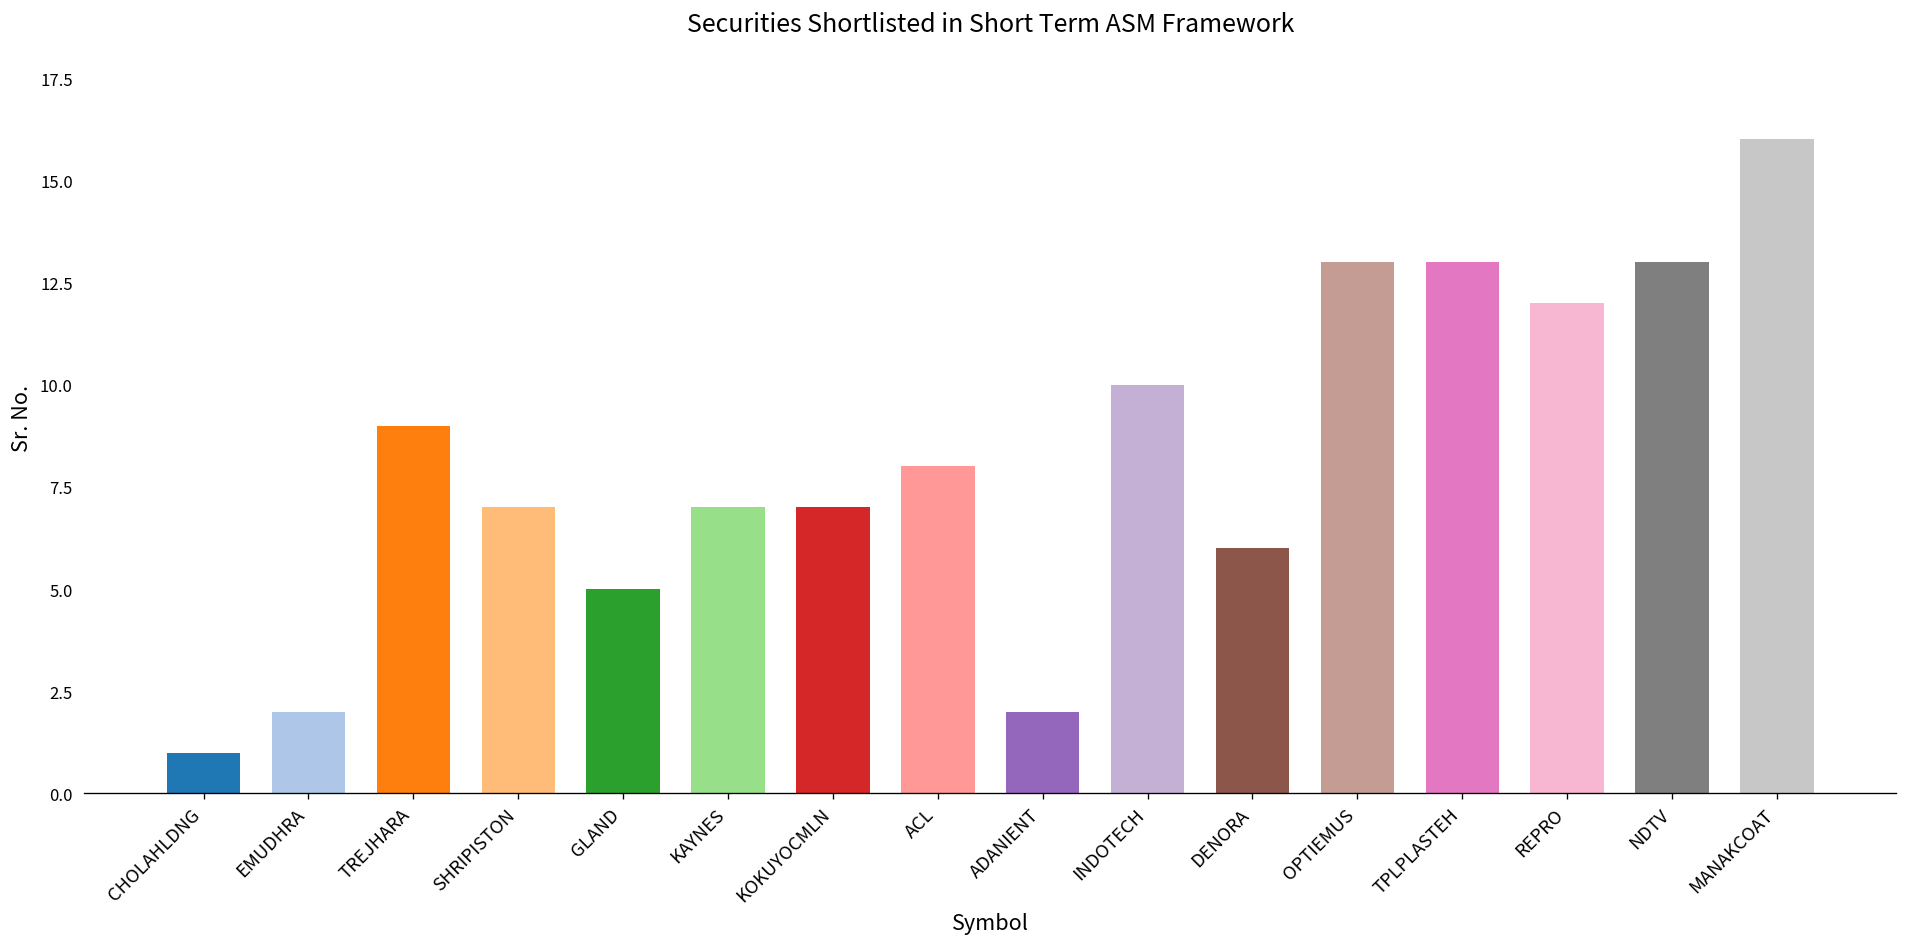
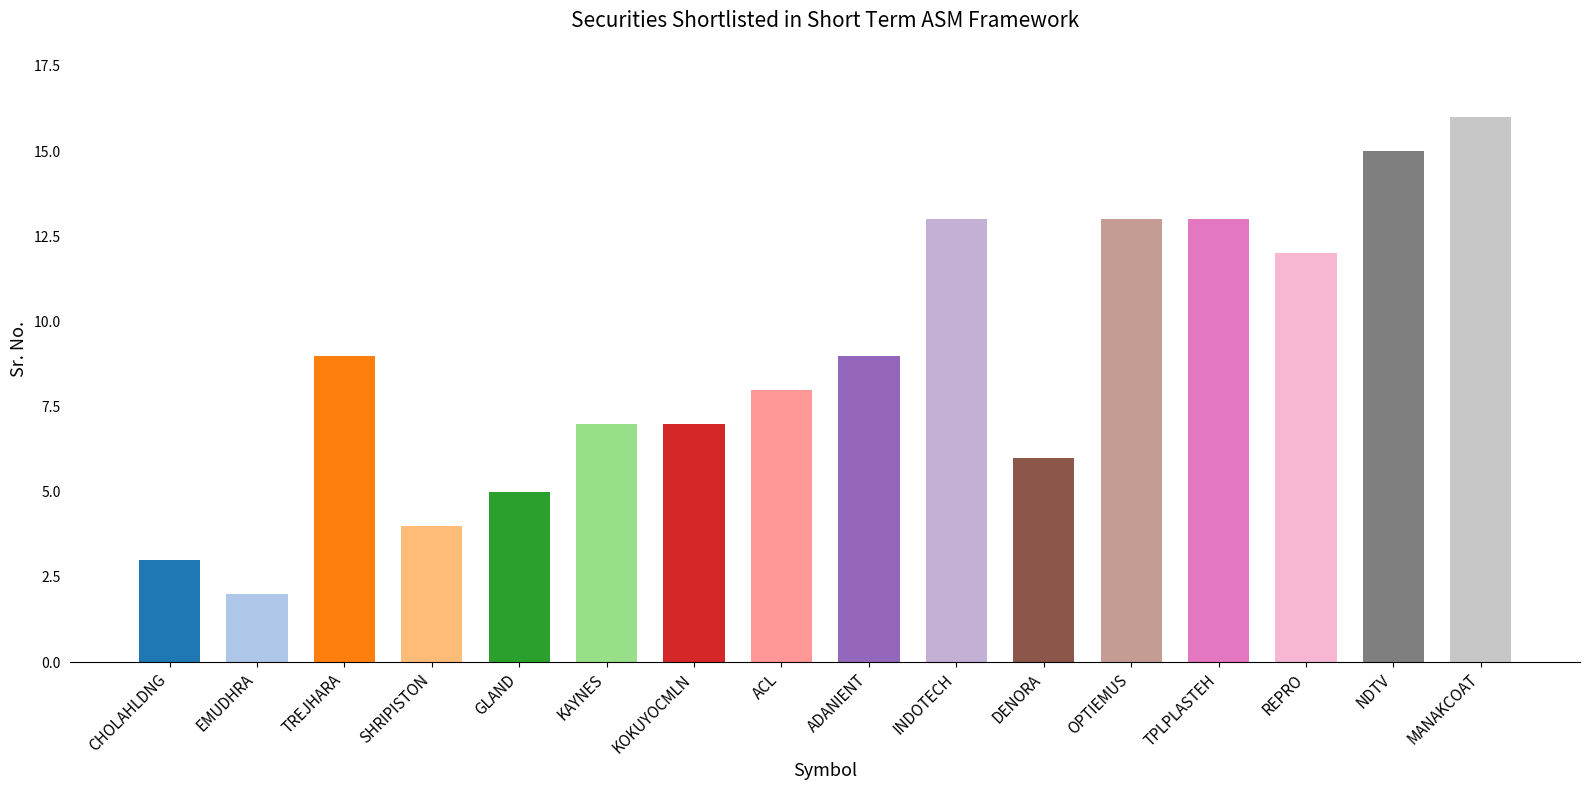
CHOLAHLDNG: 1 -> 3
SHRIPISTON: 7 -> 4
ADANIENT: 2 -> 9
INDOTECH: 10 -> 13
NDTV: 13 -> 15
